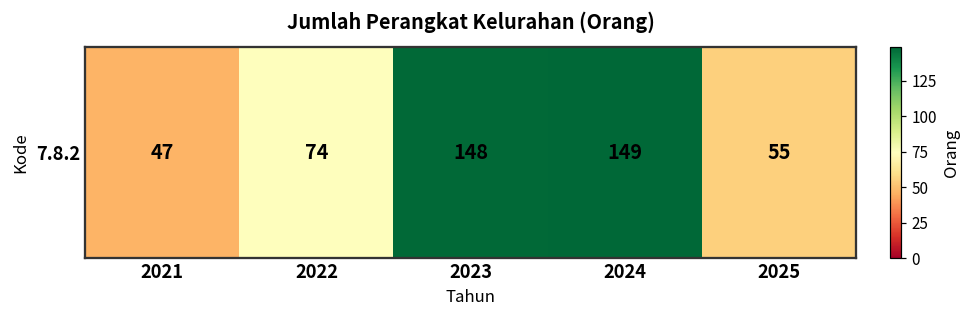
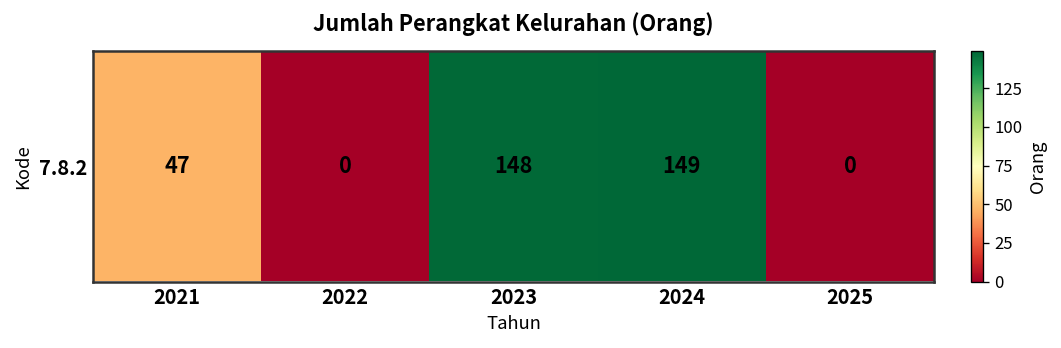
7.8.2, 2022: 74 -> 0
7.8.2, 2025: 55 -> 0
